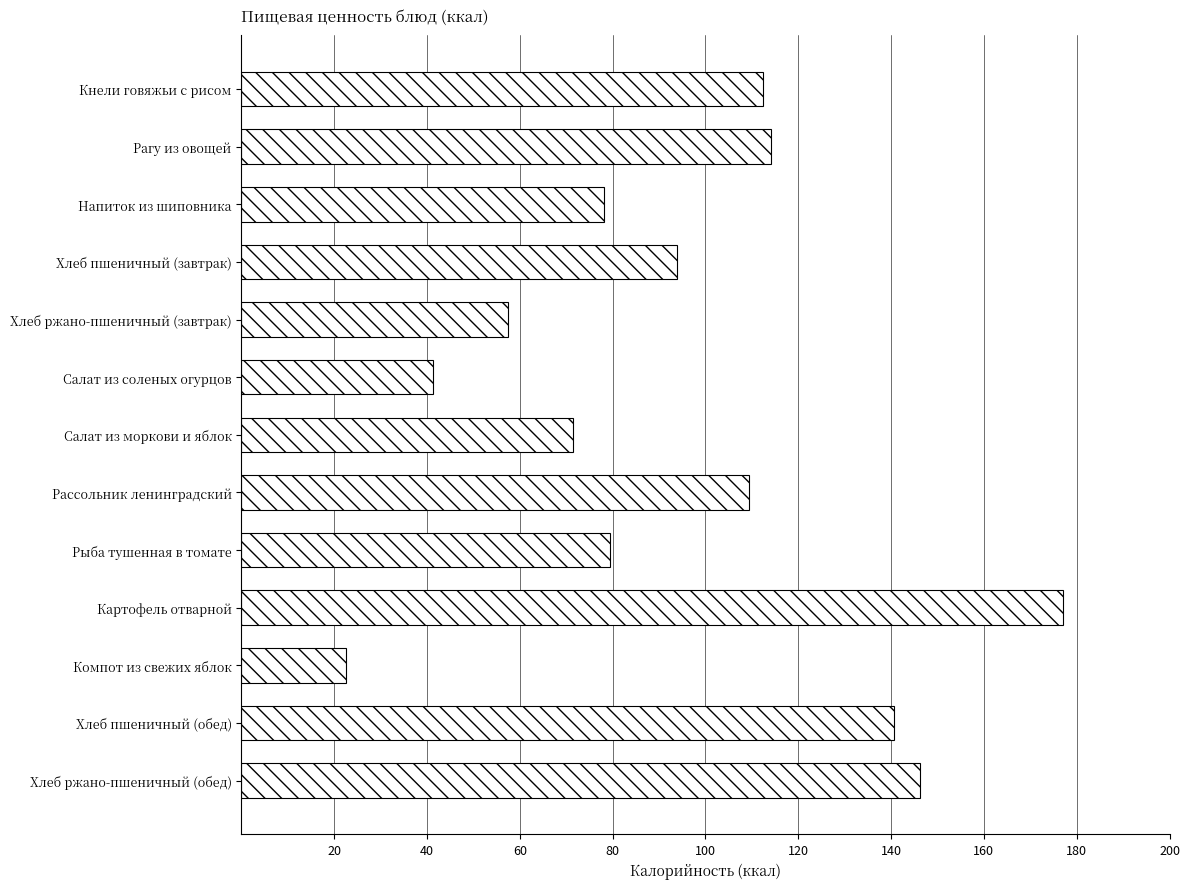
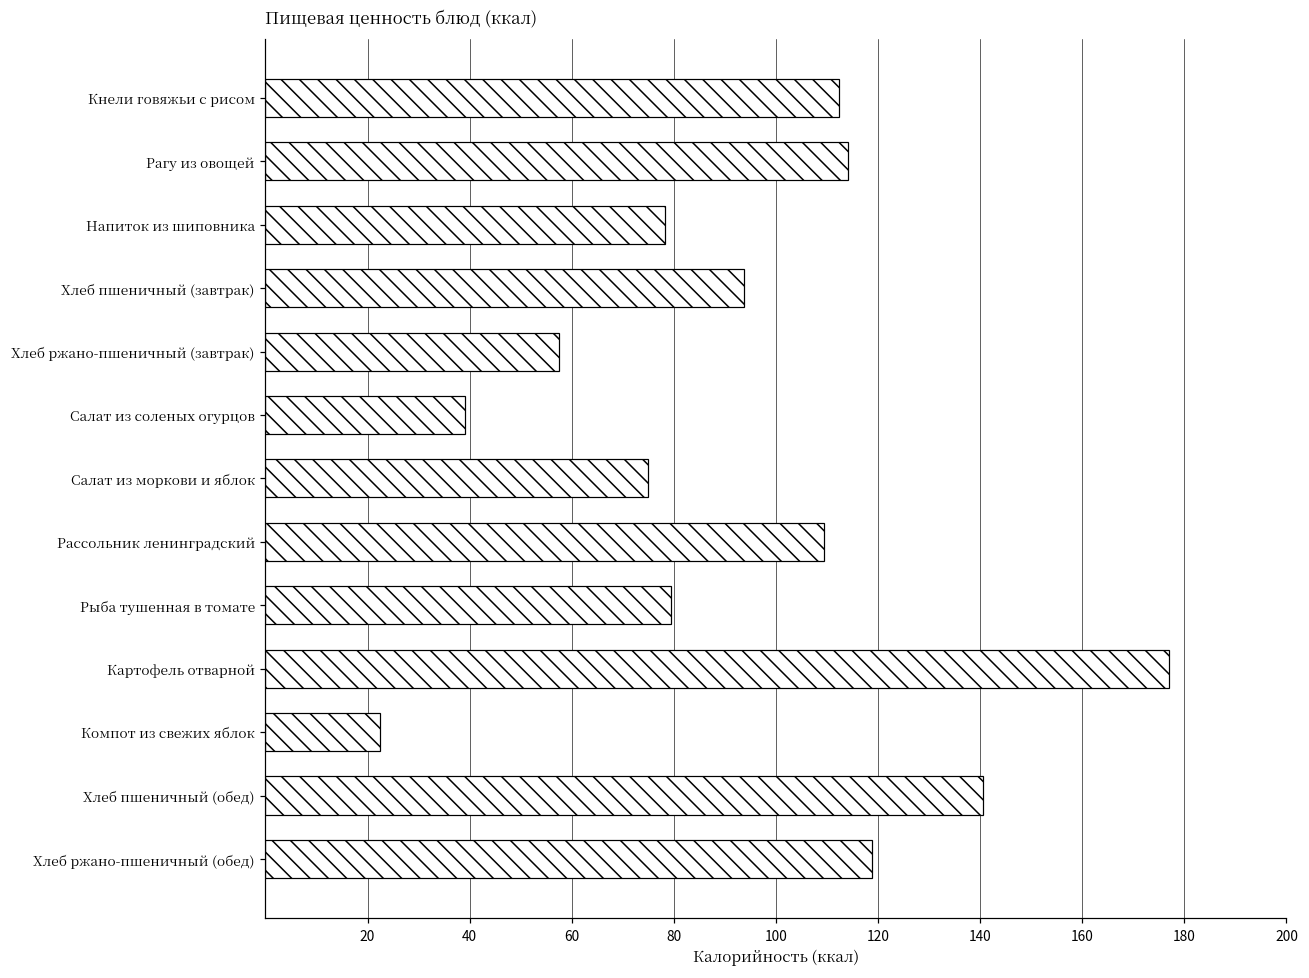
Салат из соленых огурцов: 41 -> 39
Салат из моркови и яблок: 71 -> 75
Хлеб ржано-пшеничный (обед): 146 -> 119
